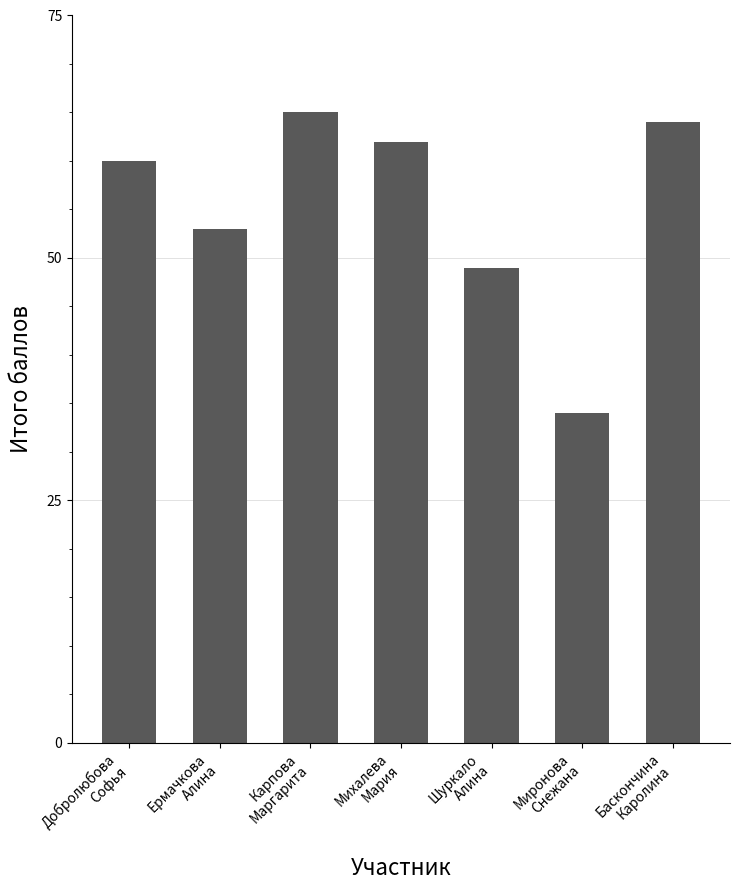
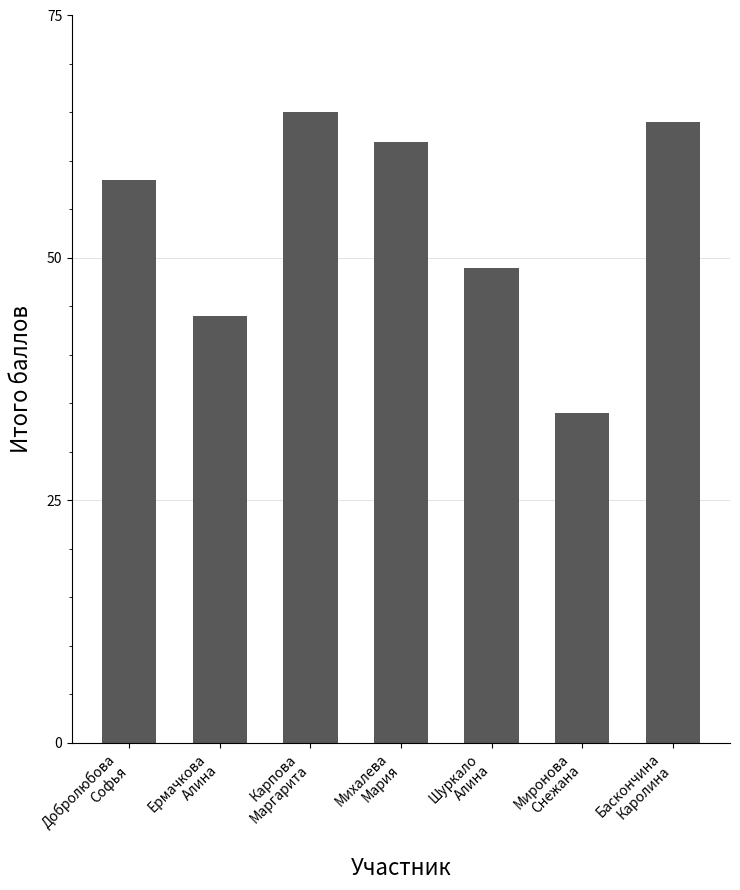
Добролюбова Софья: 60 -> 58
Ермачкова Алина: 53 -> 44
